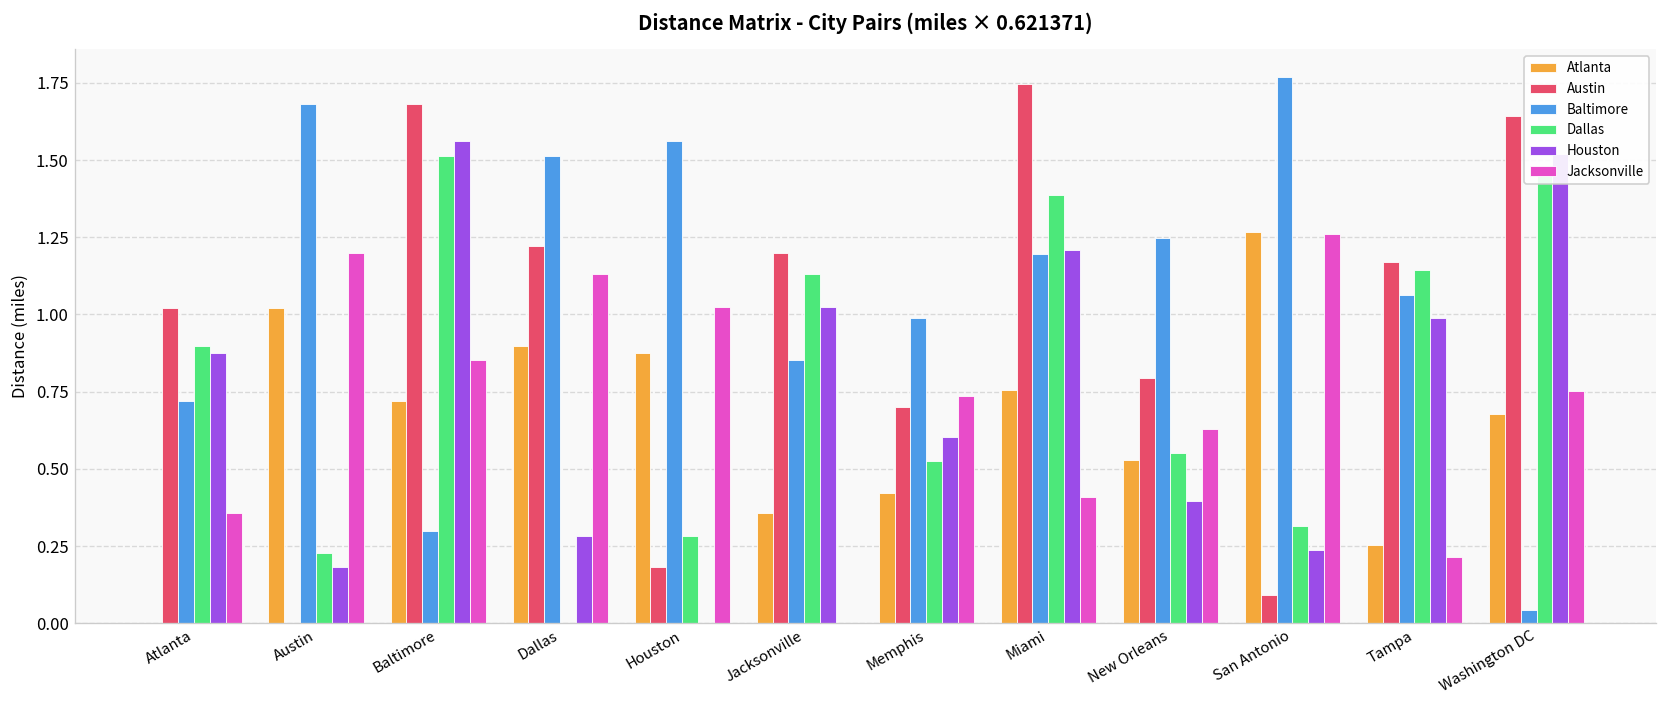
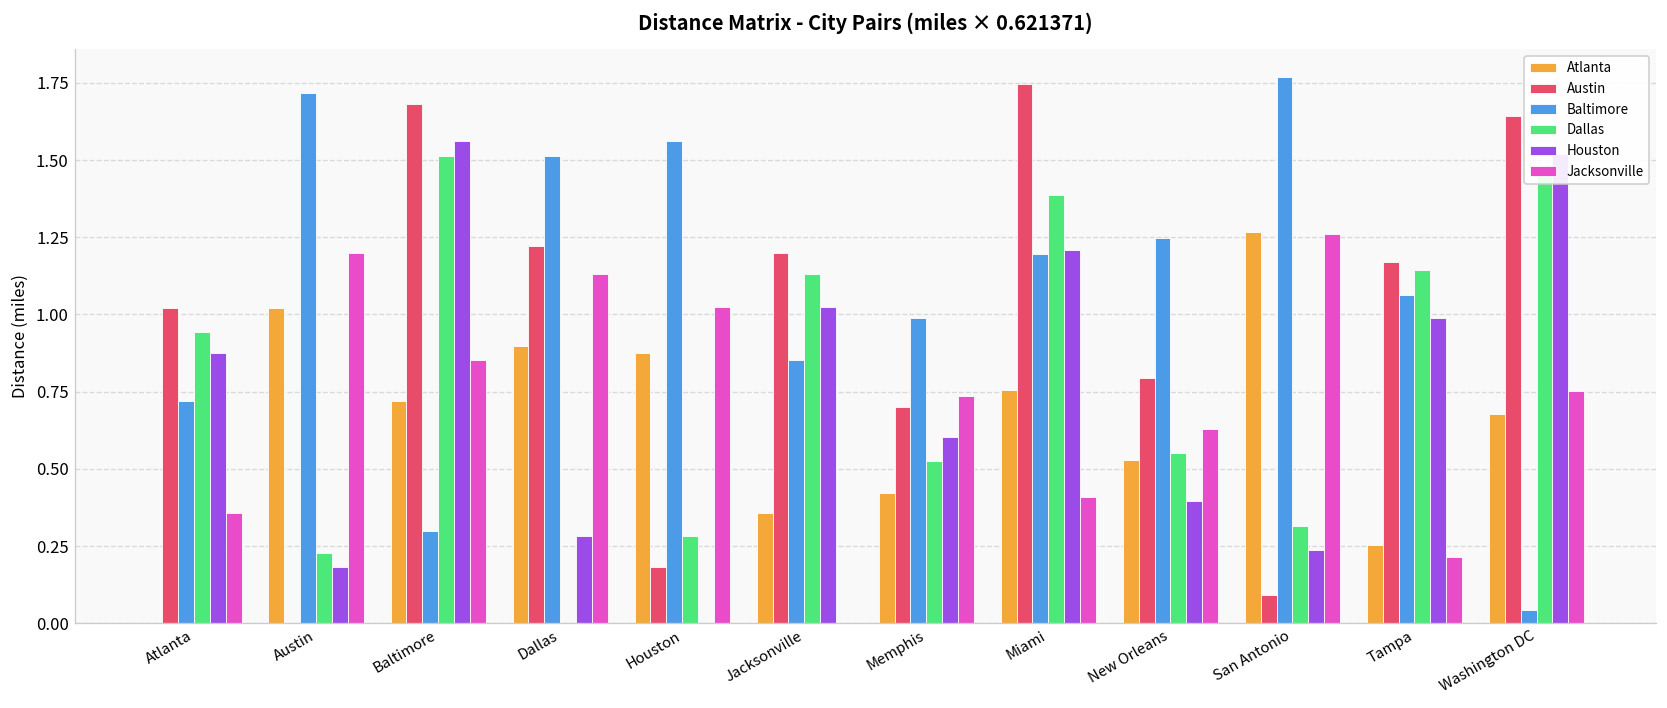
Dallas, Atlanta: 0.90 -> 0.94
Baltimore, Austin: 1.68 -> 1.72
